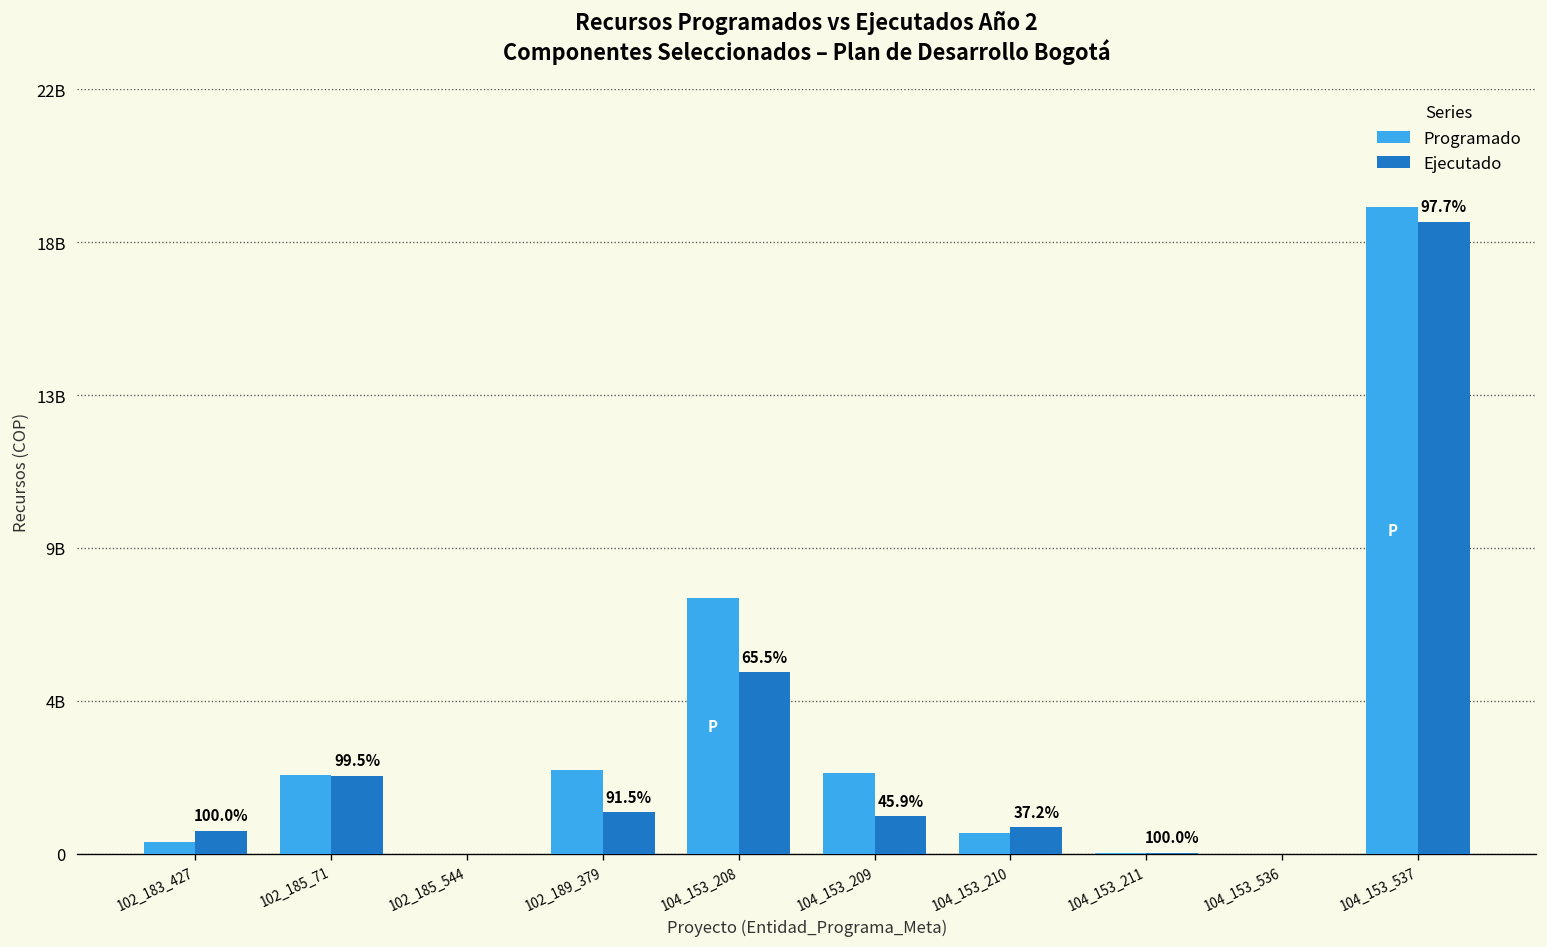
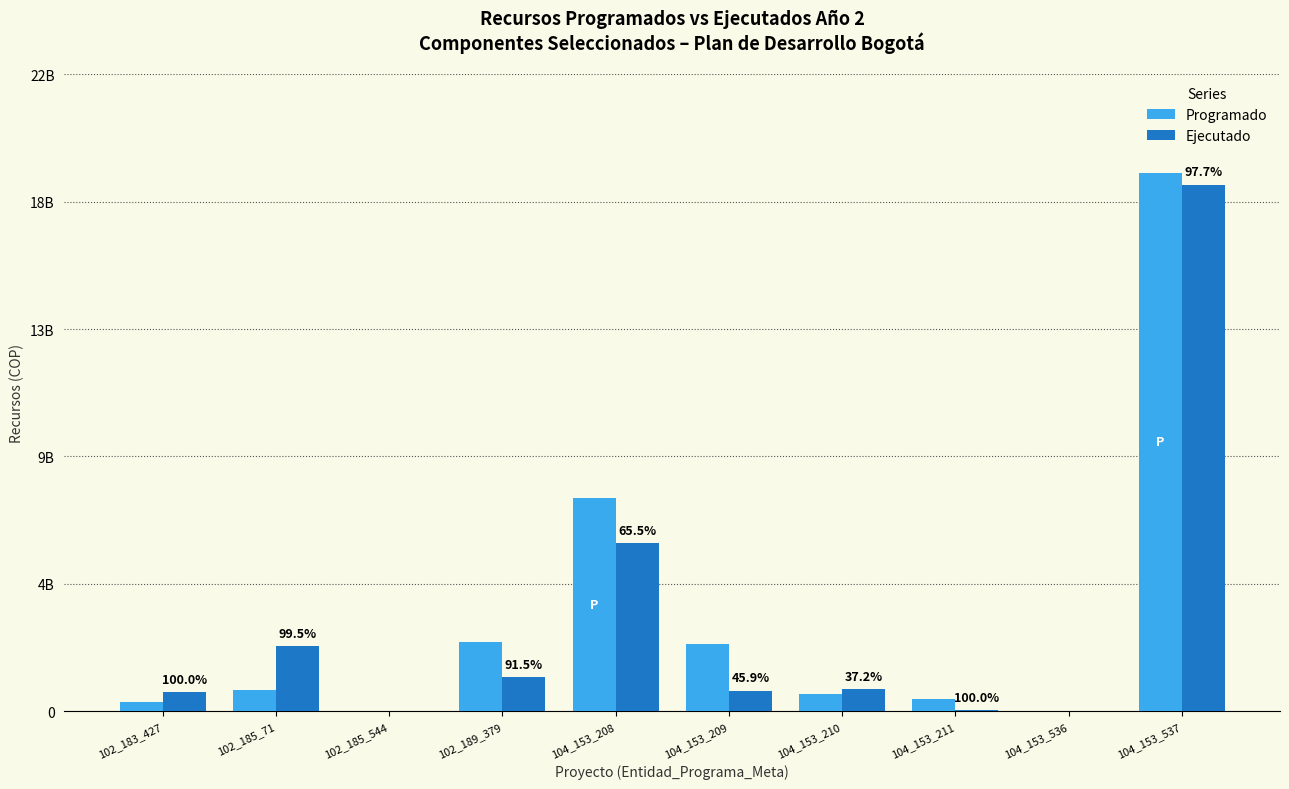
Programado, 102_185_71: 2200000000 -> 700000000
Ejecutado, 104_153_208: 5200000000 -> 5800000000
Ejecutado, 104_153_209: 1100000000 -> 700000000
Programado, 104_153_211: 0 -> 400000000
